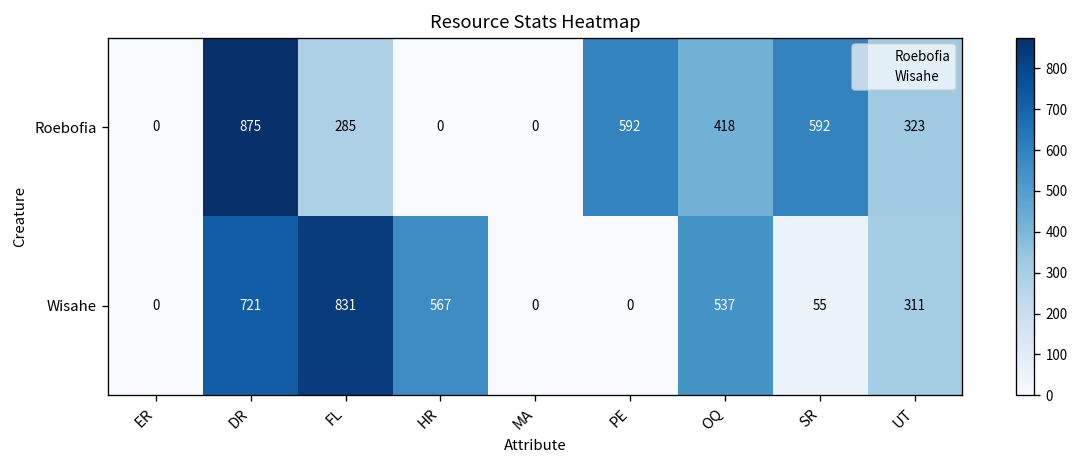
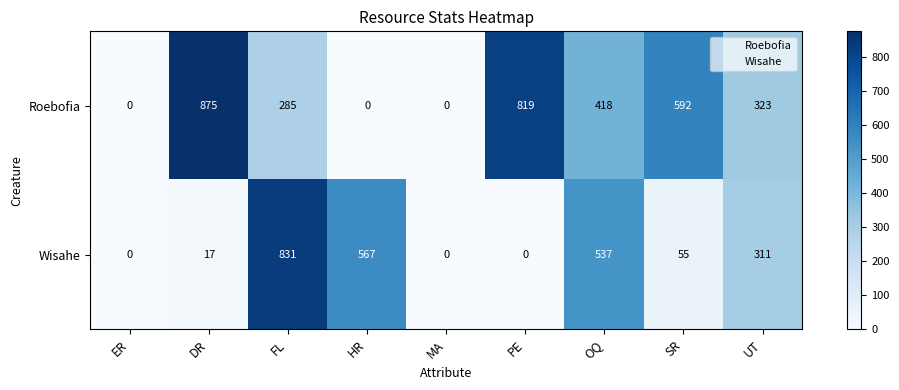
Roebofia, PE: 592 -> 819
Wisahe, DR: 721 -> 17
